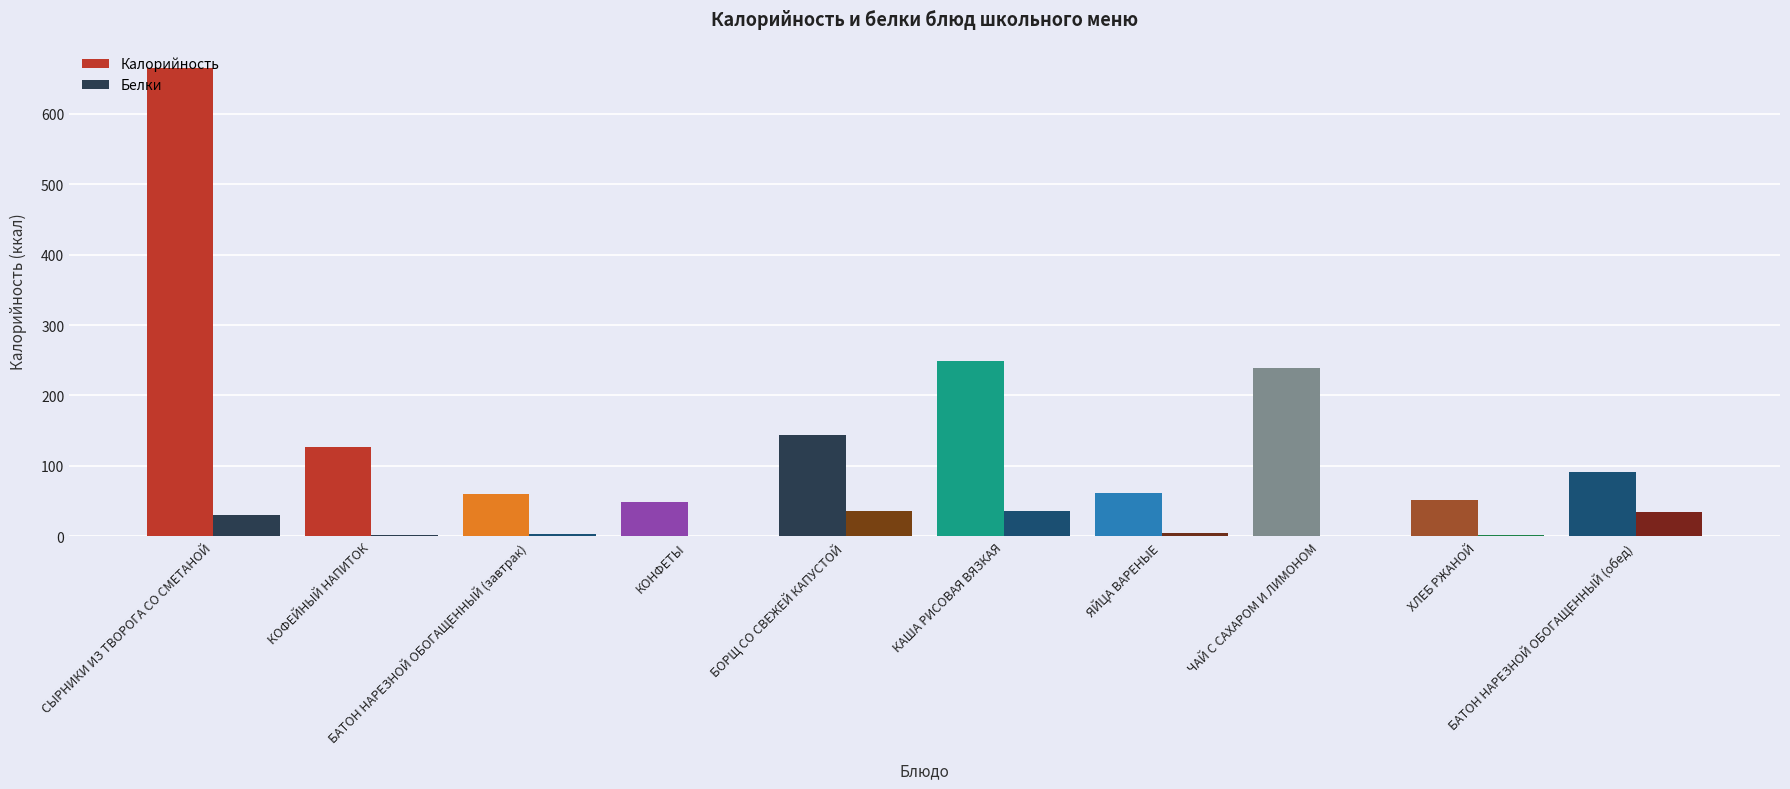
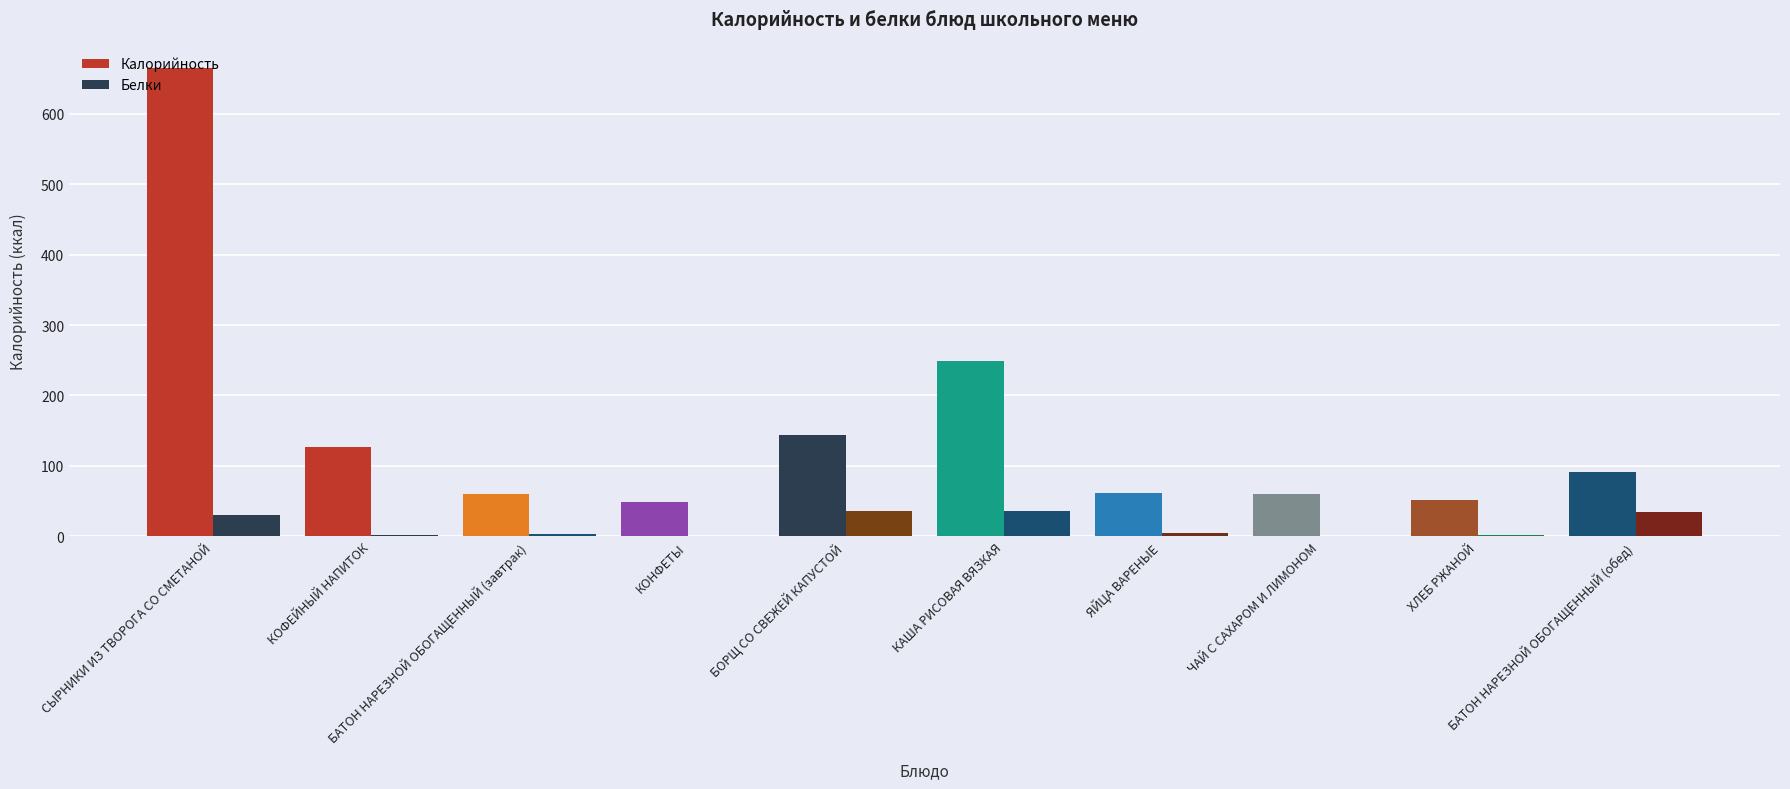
Калорийность, ЧАЙ С САХАРОМ И ЛИМОНОМ: 240 -> 60
